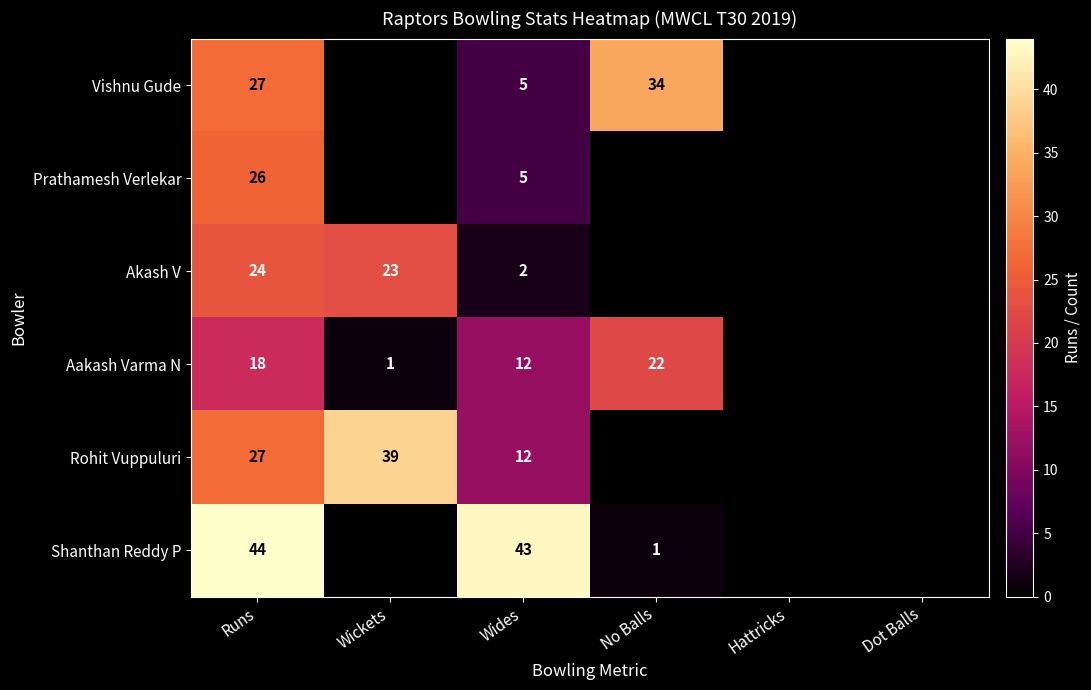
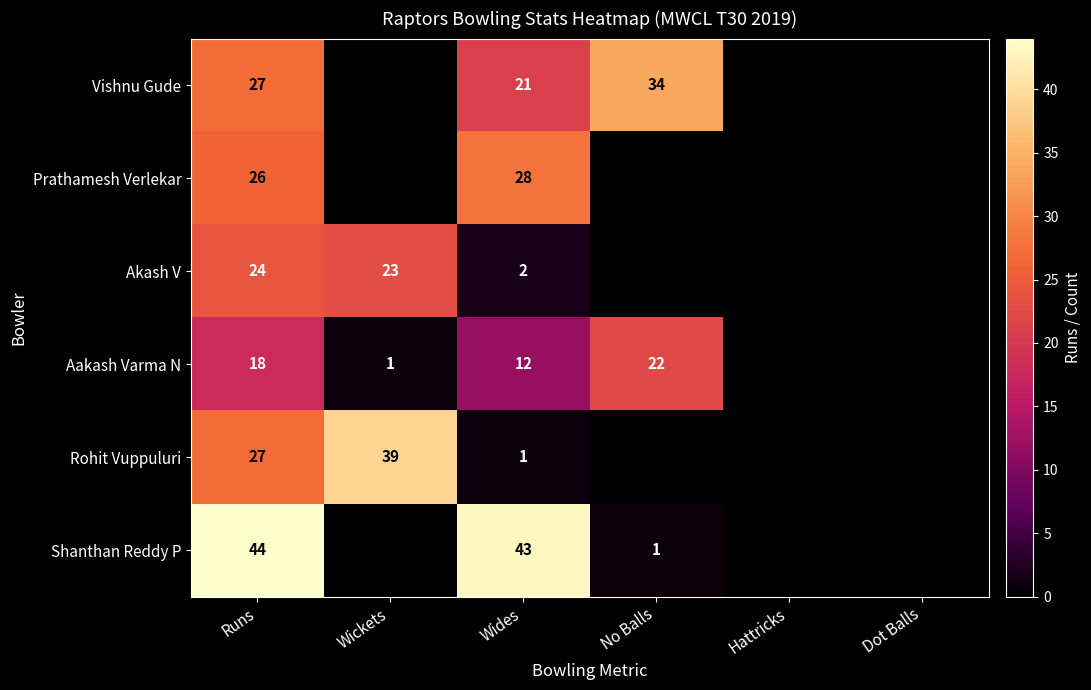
Vishnu Gude, Wides: 5 -> 21
Prathamesh Verlekar, Wides: 5 -> 28
Rohit Vuppuluri, Wides: 12 -> 1
